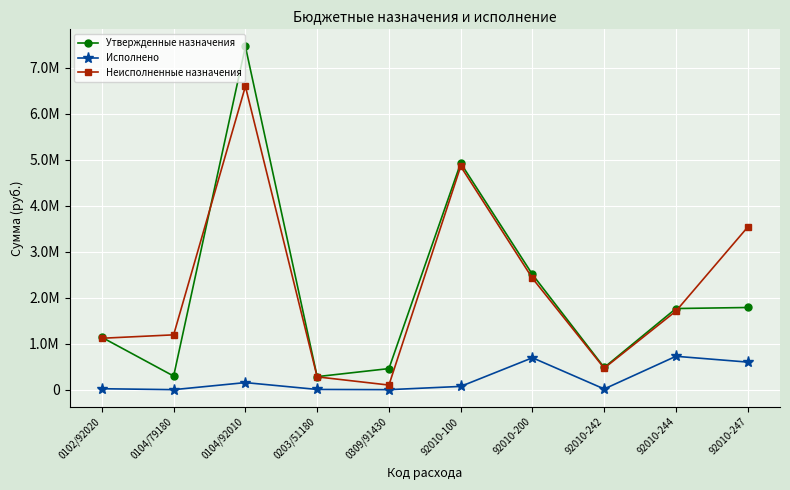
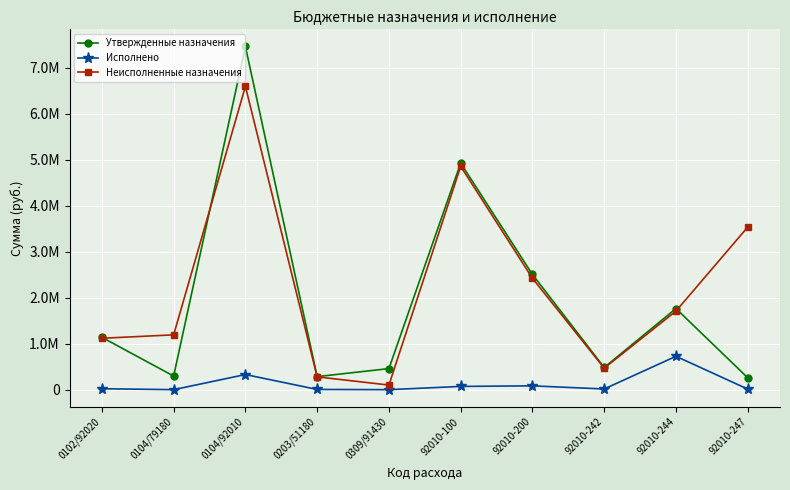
Исполнено, 0104/92010: 200000 -> 300000
Исполнено, 92010-200: 700000 -> 100000
Утвержденные назначения, 92010-247: 1800000 -> 300000
Исполнено, 92010-247: 600000 -> 0
